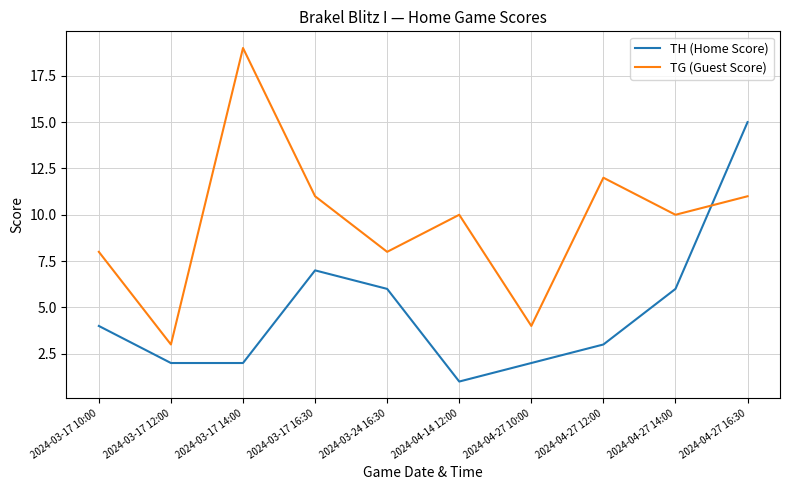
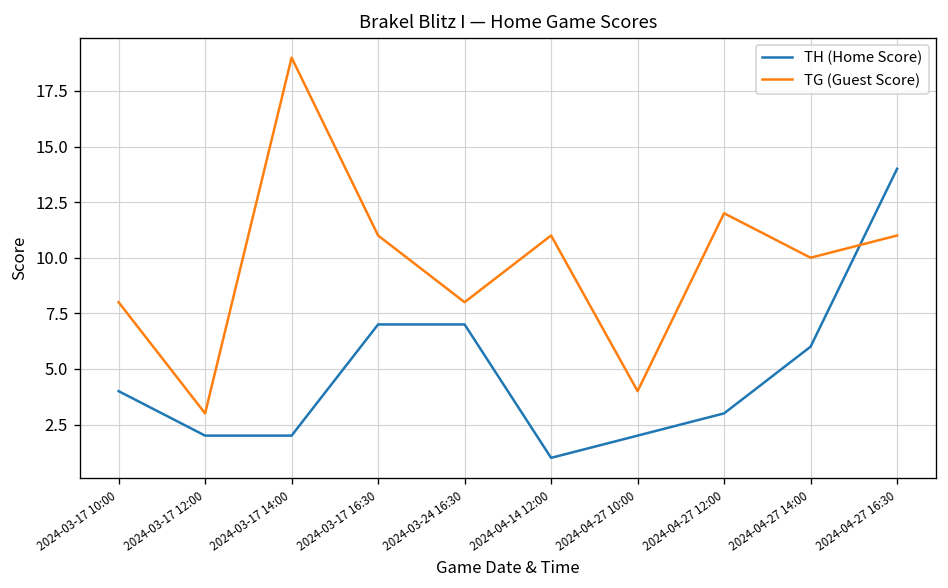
TH (Home Score), 2024-03-24 16:30: 6 -> 7
TG (Guest Score), 2024-04-14 12:00: 10 -> 11
TH (Home Score), 2024-04-27 16:30: 15 -> 14
